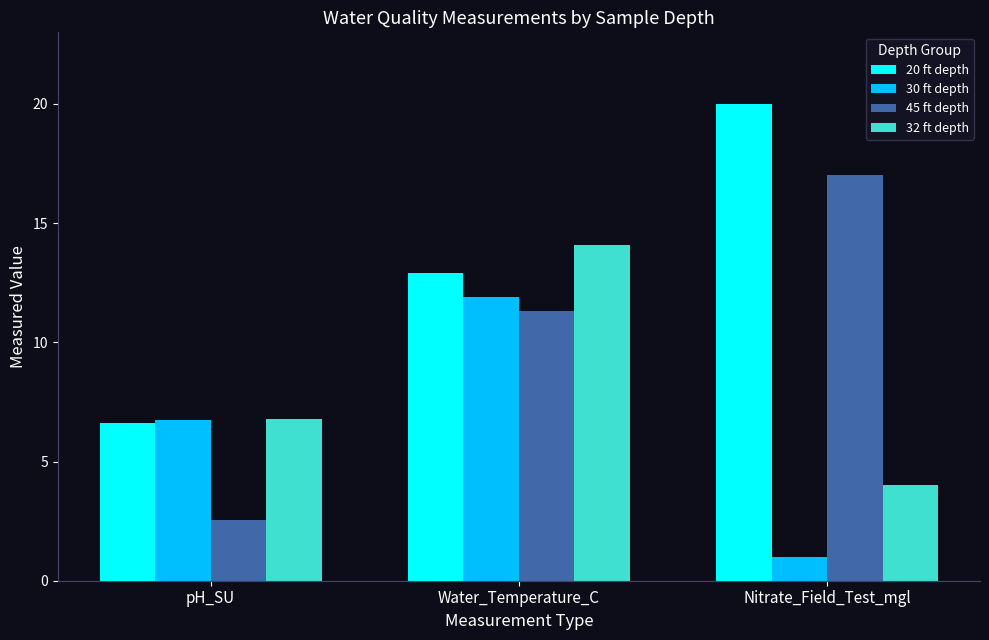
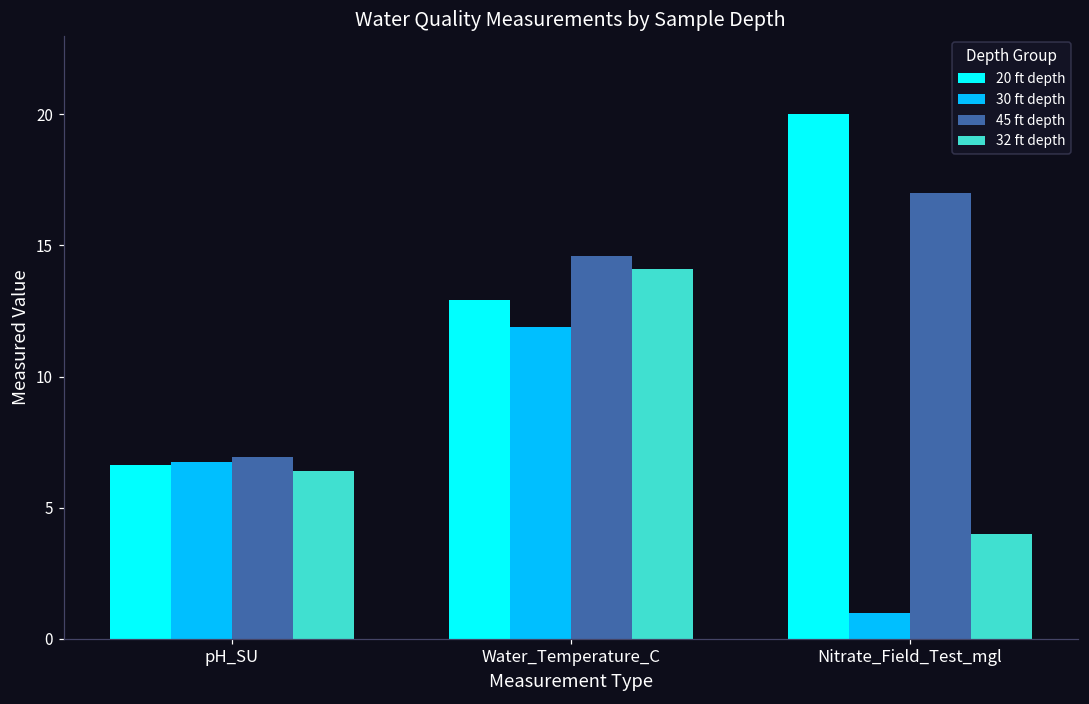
45 ft depth, pH_SU: 2.6 -> 6.9
32 ft depth, pH_SU: 6.8 -> 6.4
45 ft depth, Water_Temperature_C: 11.3 -> 14.6
